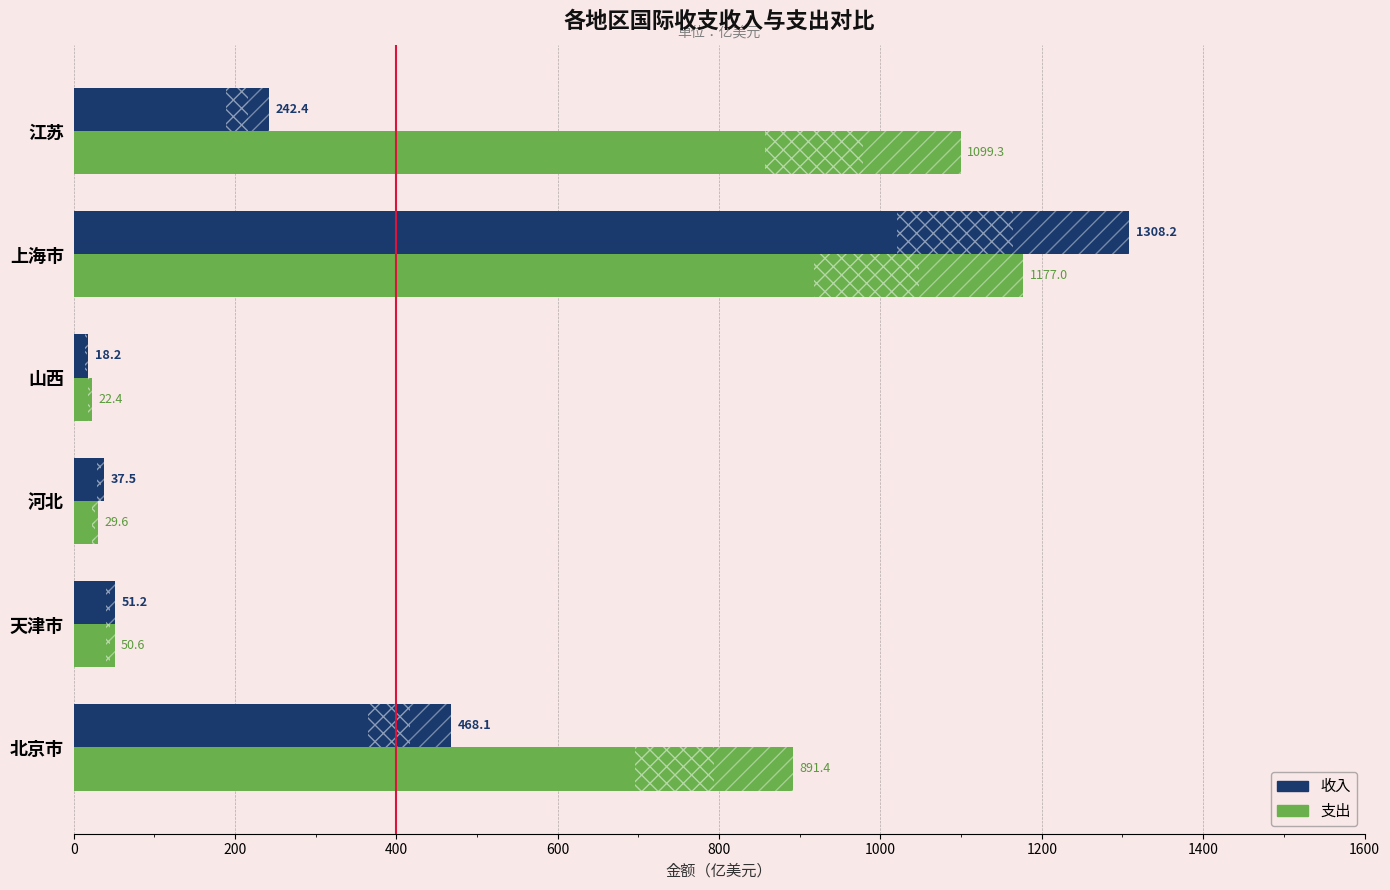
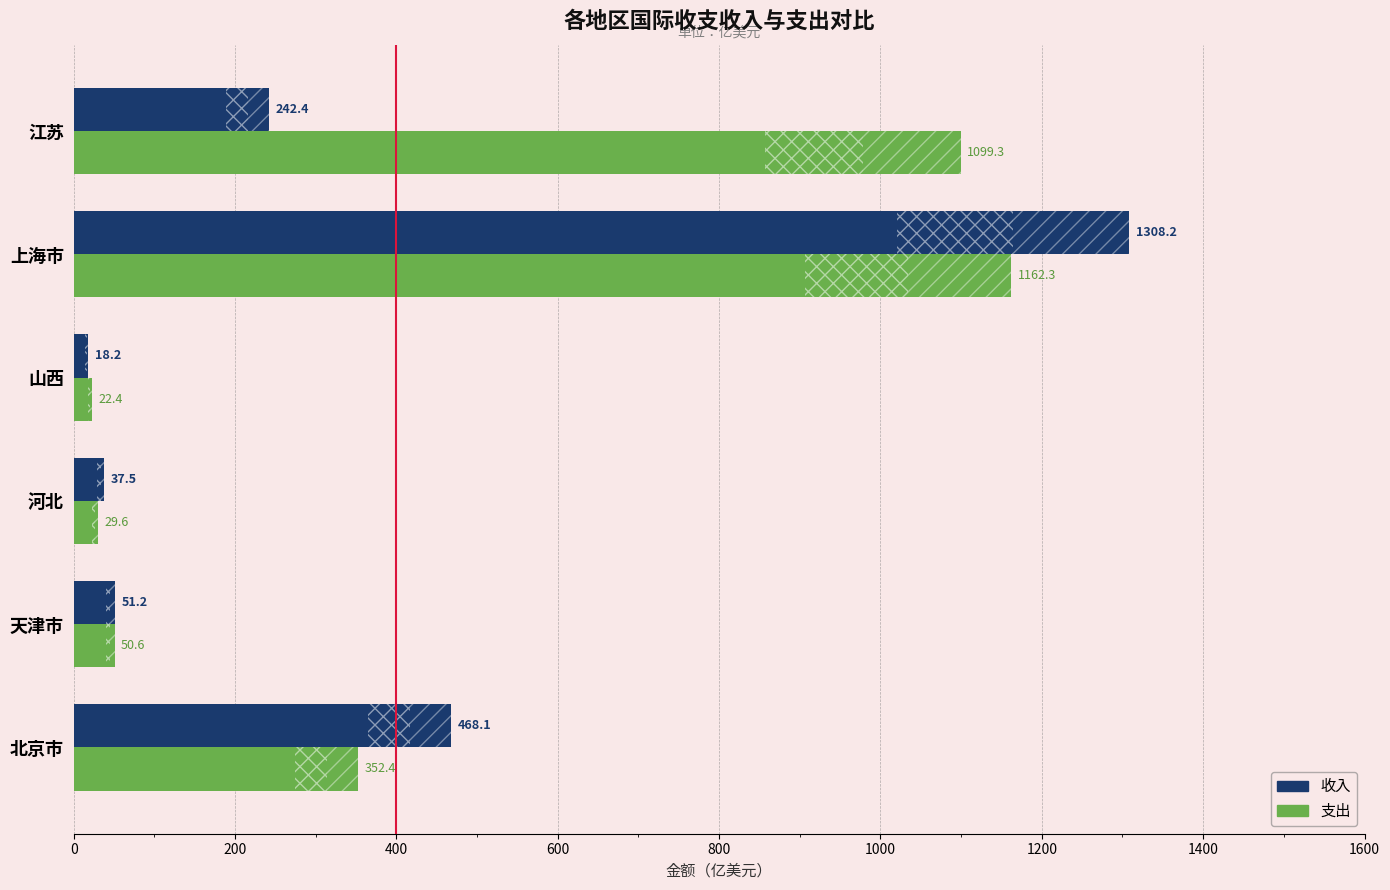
支出, 上海市: 1177.0 -> 1162.3
支出, 北京市: 891.4 -> 352.4
